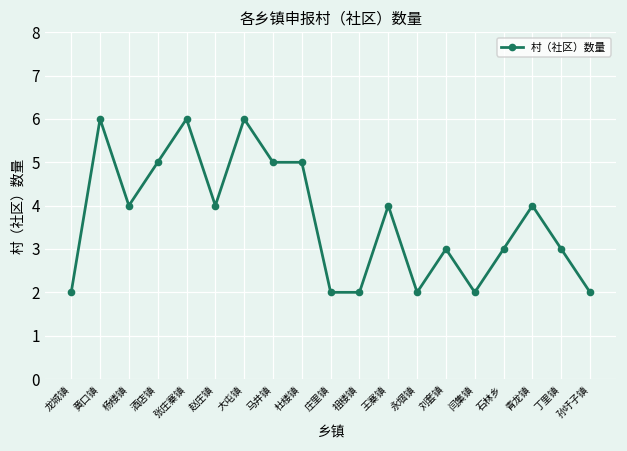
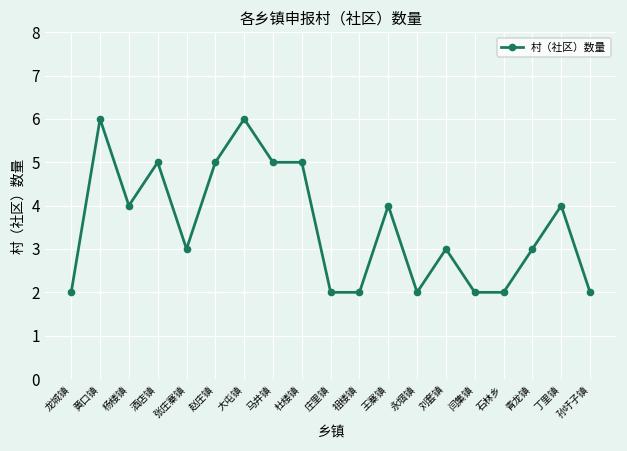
张庄寨镇: 6 -> 3
赵庄镇: 4 -> 5
石林乡: 3 -> 2
青龙镇: 4 -> 3
丁里镇: 3 -> 4
